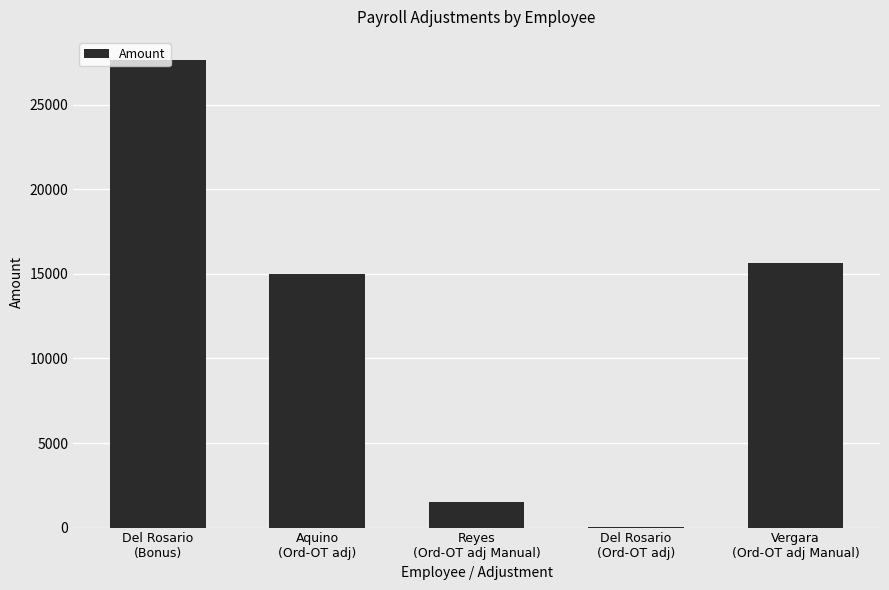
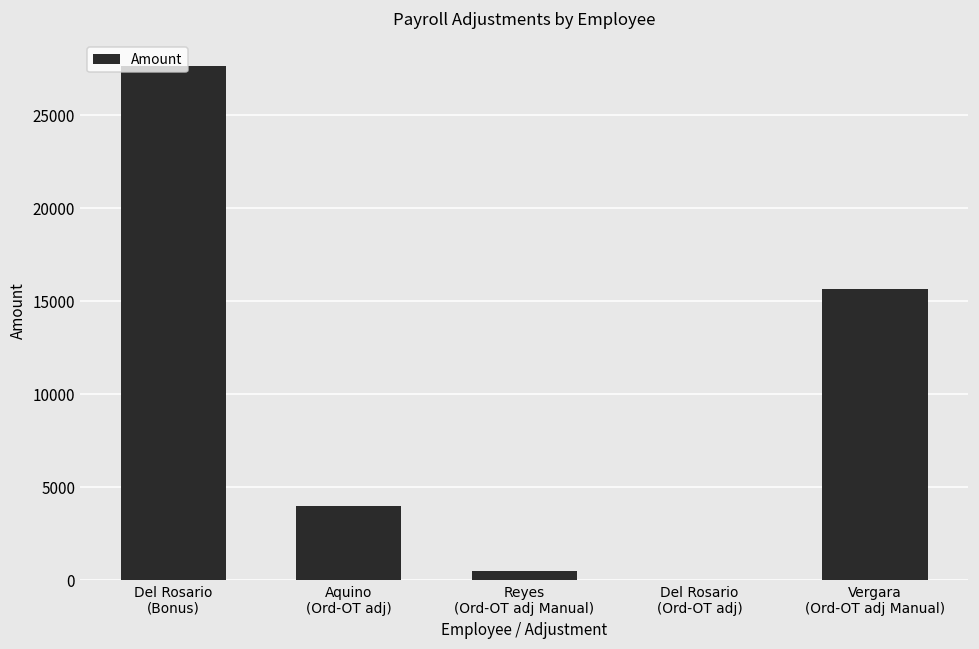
Aquino (Ord-OT adj): 15000 -> 4000
Reyes (Ord-OT adj Manual): 1500 -> 500
